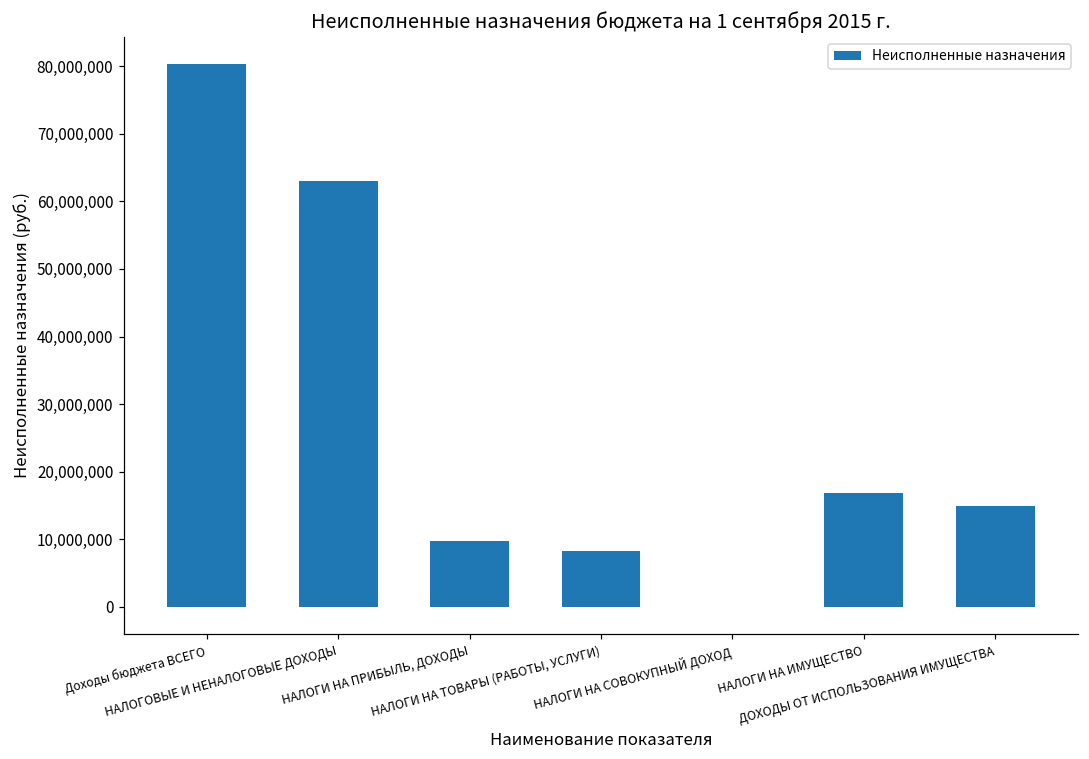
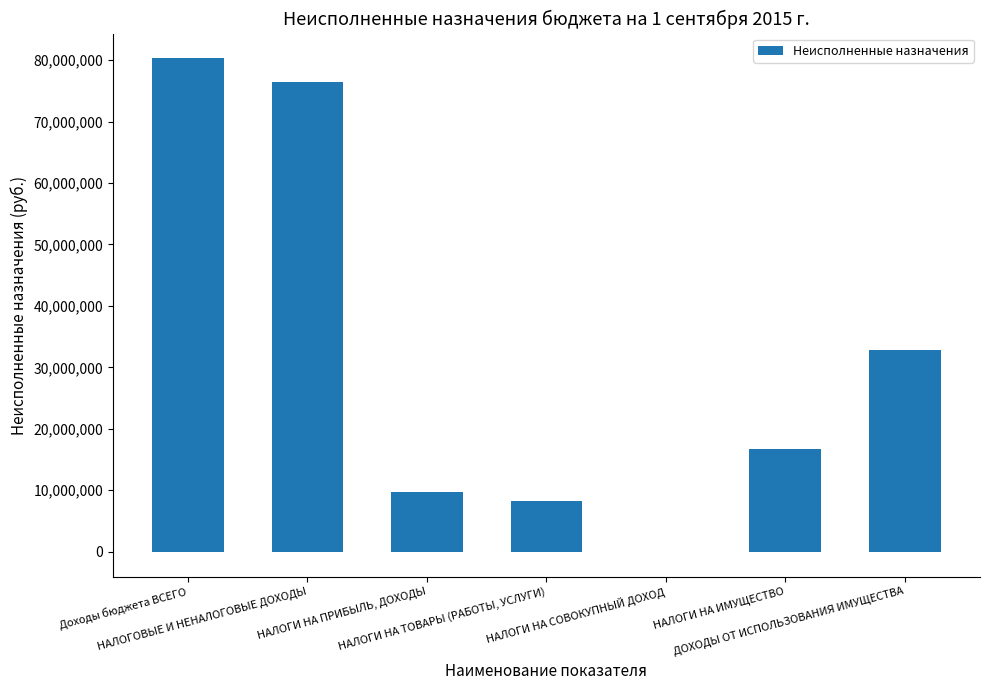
НАЛОГОВЫЕ И НЕНАЛОГОВЫЕ ДОХОДЫ: 63,000,000 -> 76,000,000
ДОХОДЫ ОТ ИСПОЛЬЗОВАНИЯ ИМУЩЕСТВА: 15,000,000 -> 33,000,000
